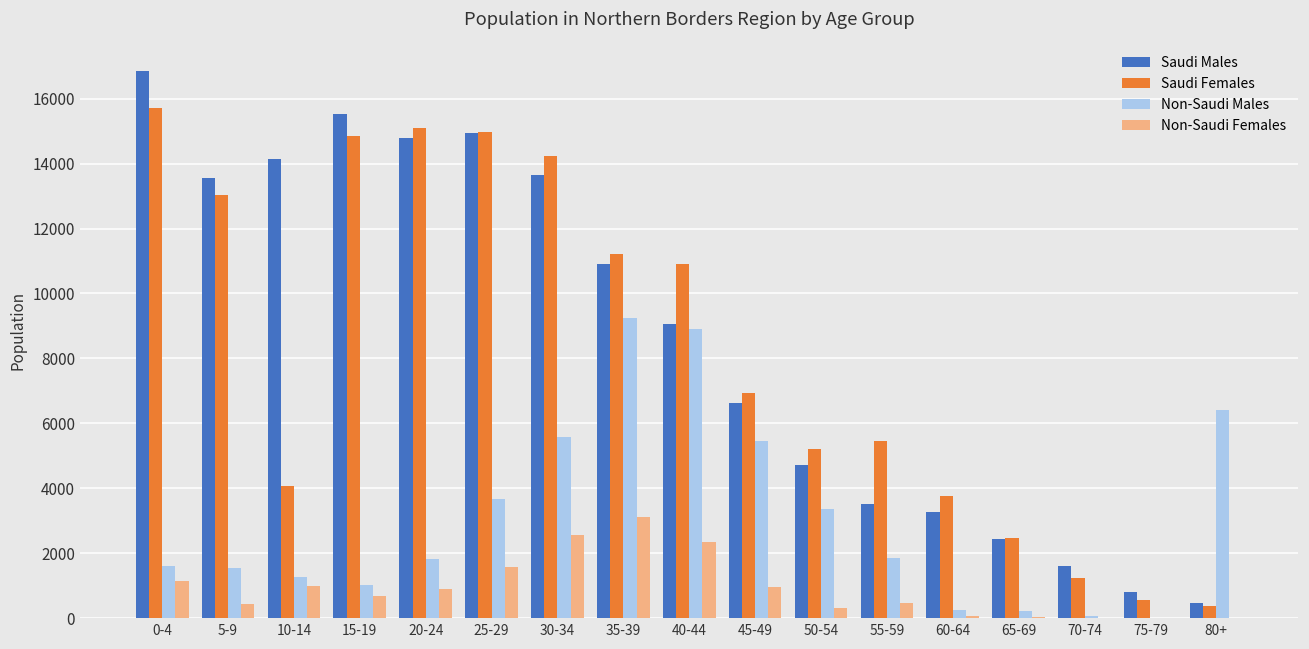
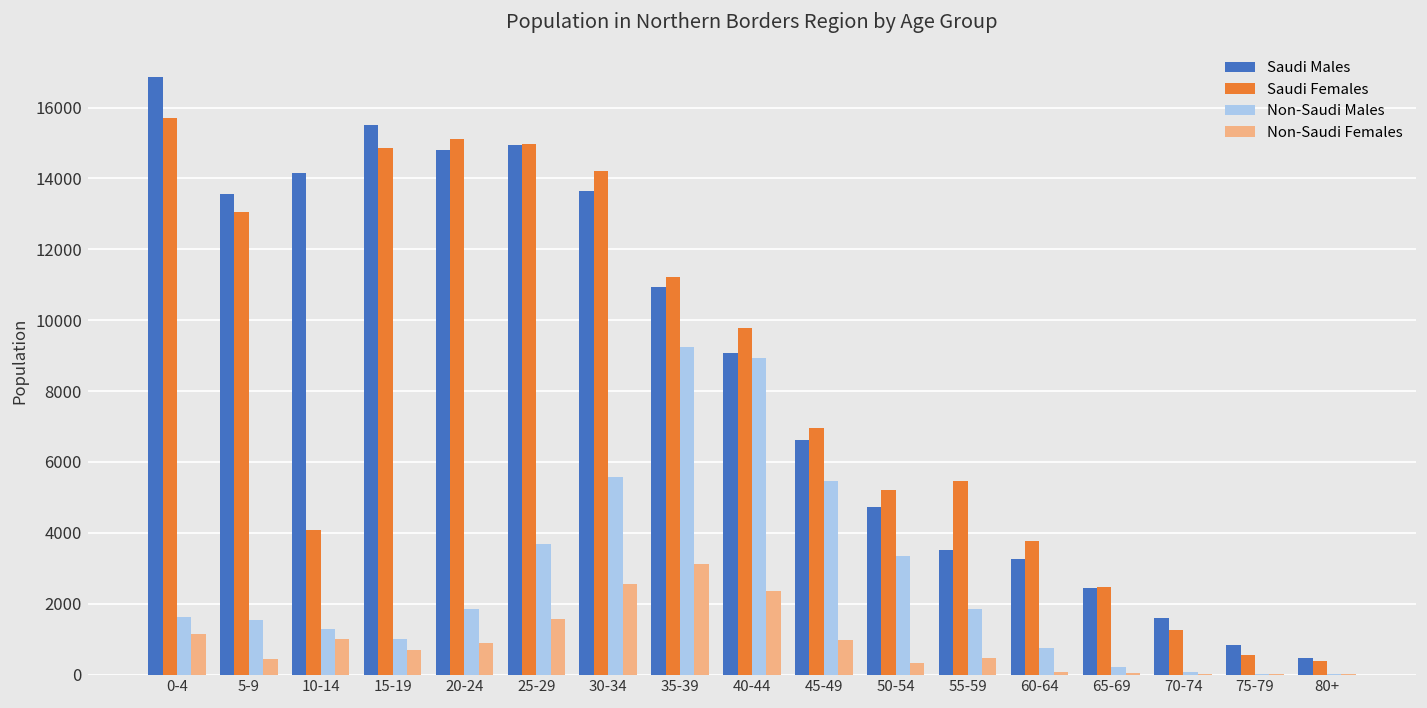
Saudi Females, 40-44: 10900 -> 9800
Non-Saudi Males, 60-64: 300 -> 800
Non-Saudi Males, 80+: 6400 -> 0
